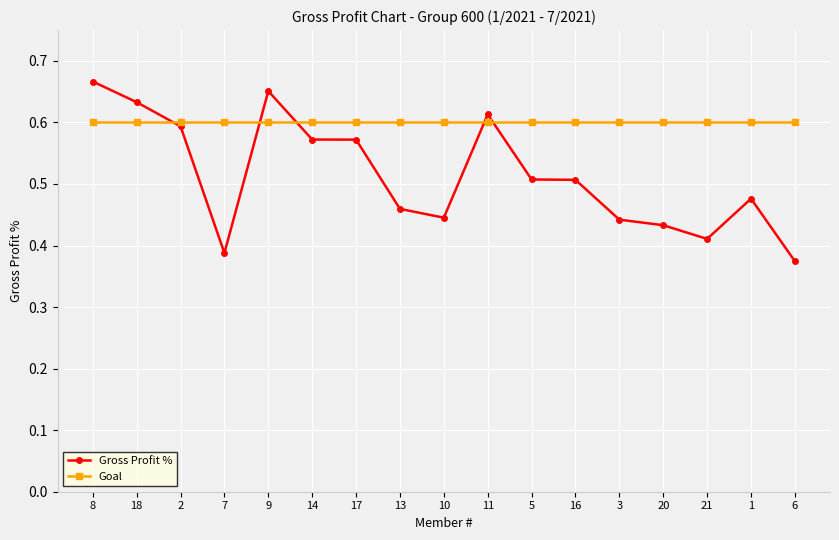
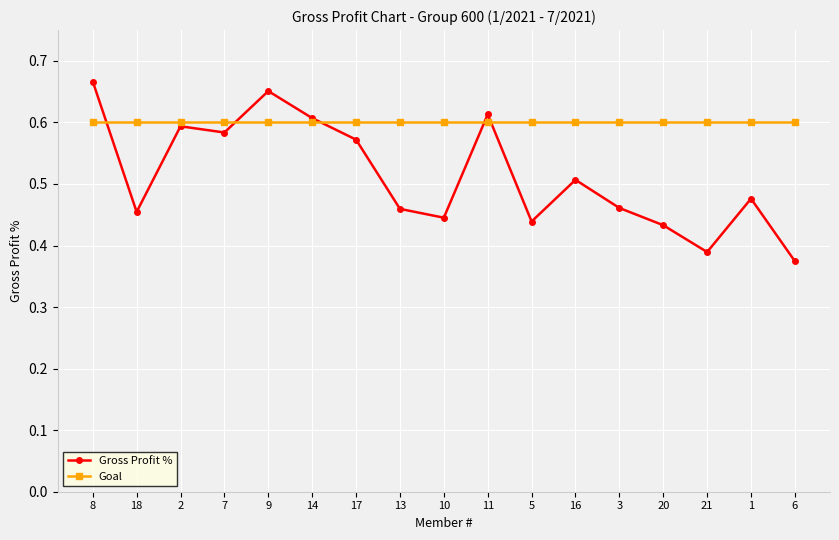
Gross Profit %, 18: 0.63 -> 0.45
Gross Profit %, 7: 0.39 -> 0.58
Gross Profit %, 14: 0.57 -> 0.61
Gross Profit %, 5: 0.51 -> 0.44
Gross Profit %, 3: 0.44 -> 0.46
Gross Profit %, 21: 0.41 -> 0.39
